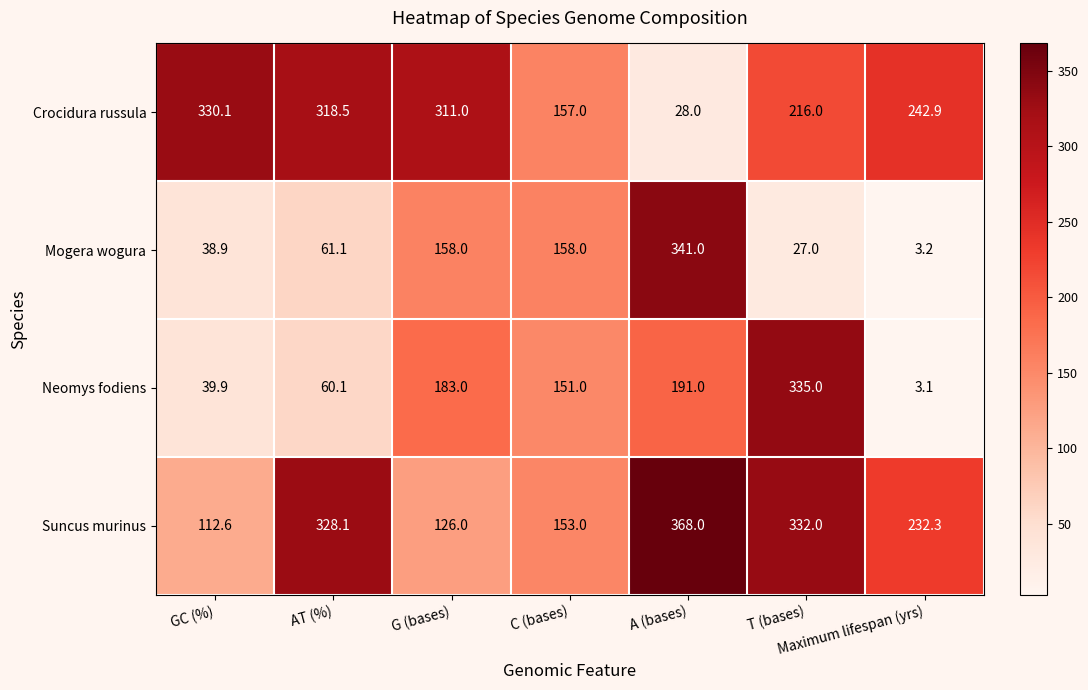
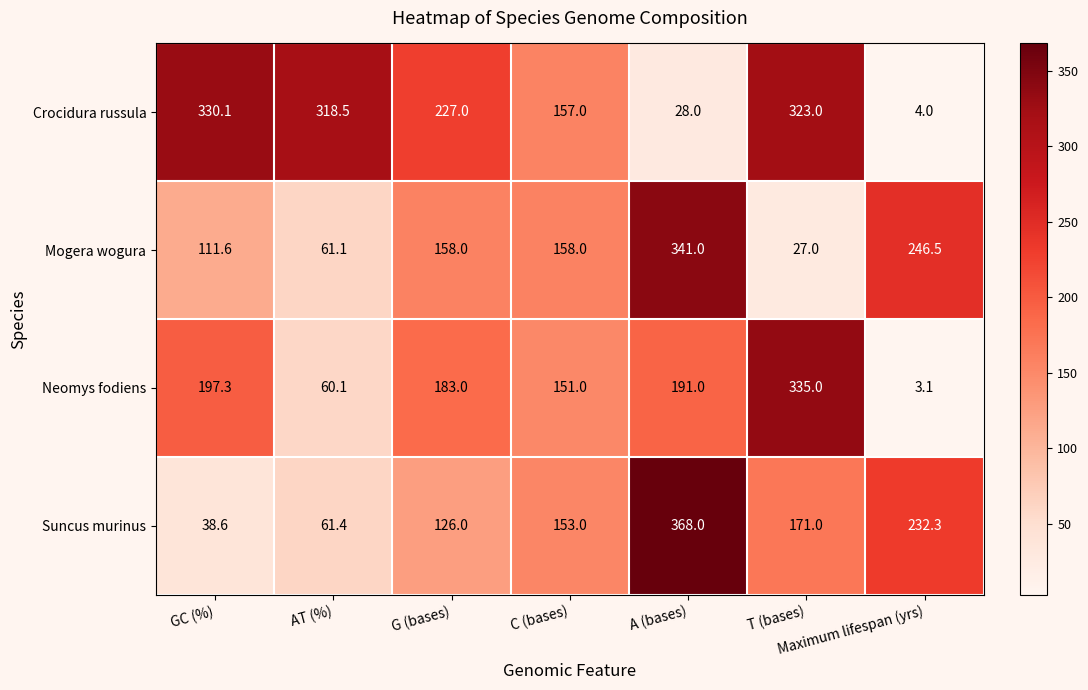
Crocidura russula, G (bases): 311.0 -> 227.0
Crocidura russula, T (bases): 216.0 -> 323.0
Crocidura russula, Maximum lifespan (yrs): 242.9 -> 4.0
Mogera wogura, GC (%): 38.9 -> 111.6
Mogera wogura, Maximum lifespan (yrs): 3.2 -> 246.5
Neomys fodiens, GC (%): 39.9 -> 197.3
Suncus murinus, GC (%): 112.6 -> 38.6
Suncus murinus, AT (%): 328.1 -> 61.4
Suncus murinus, T (bases): 332.0 -> 171.0
